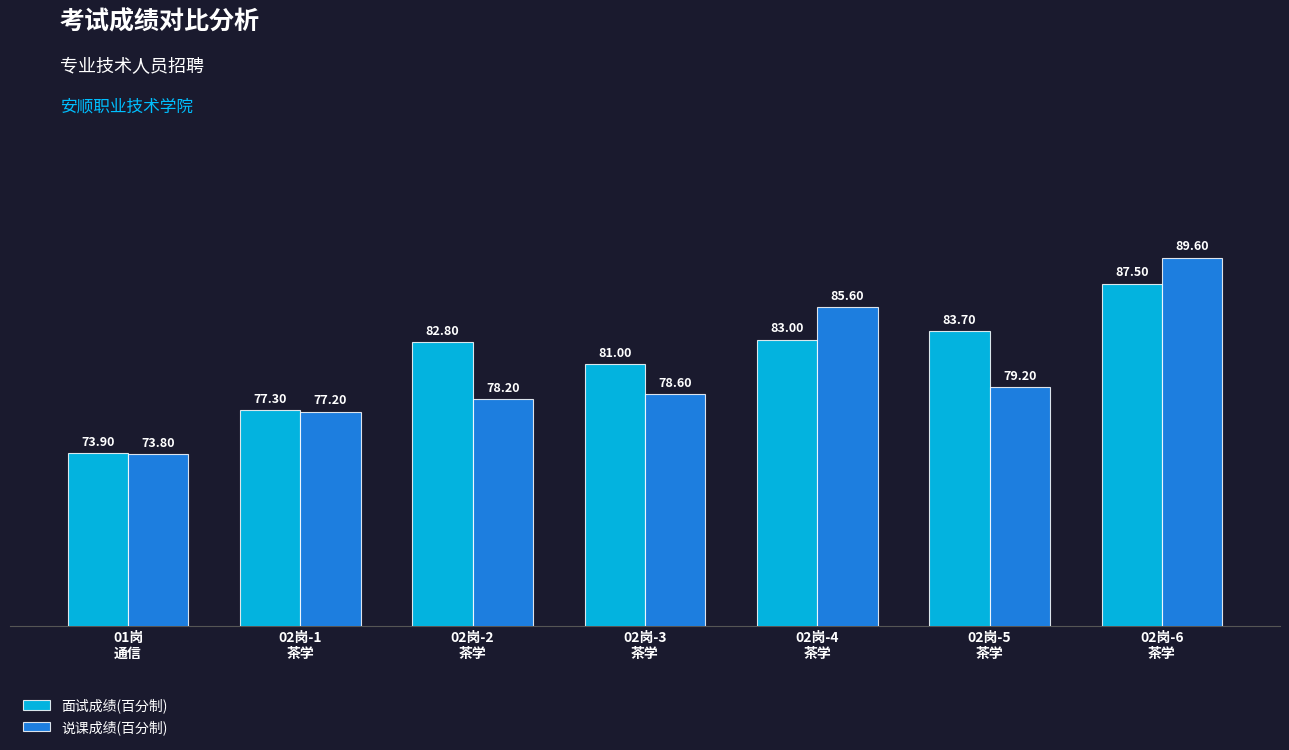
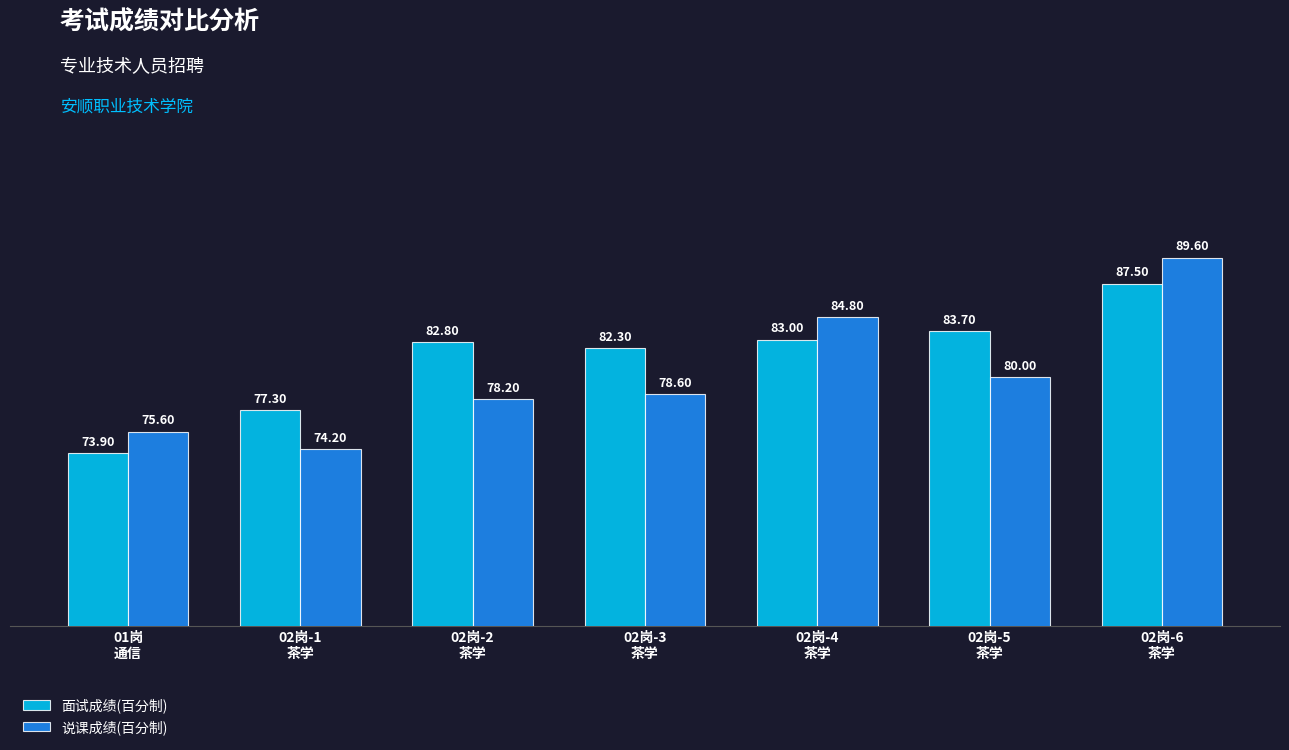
说课成绩(百分制), 01岗 通信: 73.80 -> 75.60
说课成绩(百分制), 02岗-1 茶学: 77.20 -> 74.20
面试成绩(百分制), 02岗-3 茶学: 81.00 -> 82.30
说课成绩(百分制), 02岗-4 茶学: 85.60 -> 84.80
说课成绩(百分制), 02岗-5 茶学: 79.20 -> 80.00
